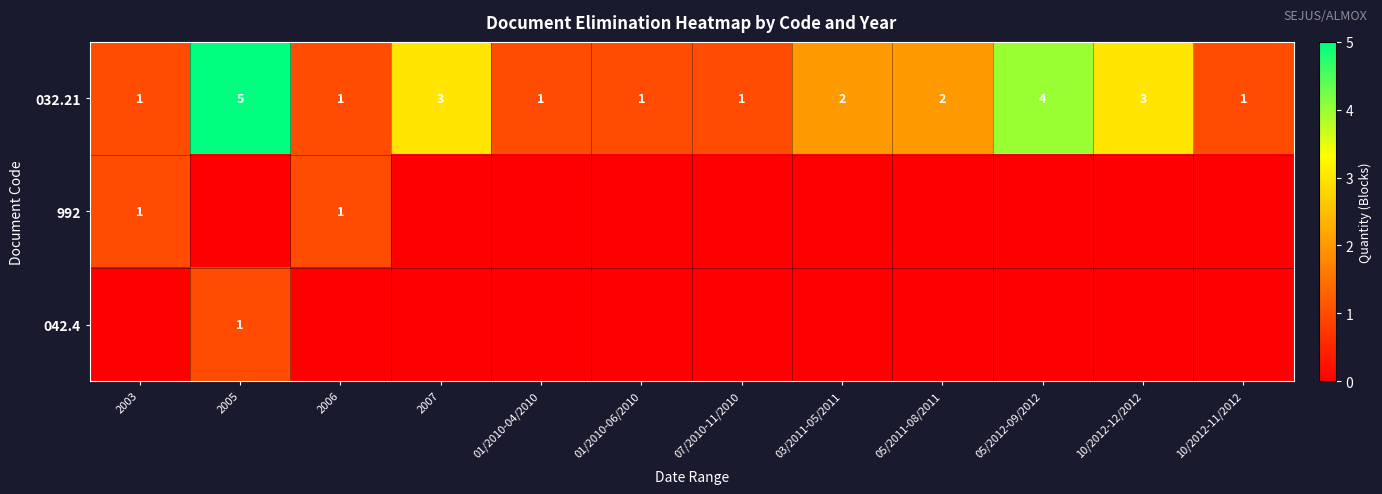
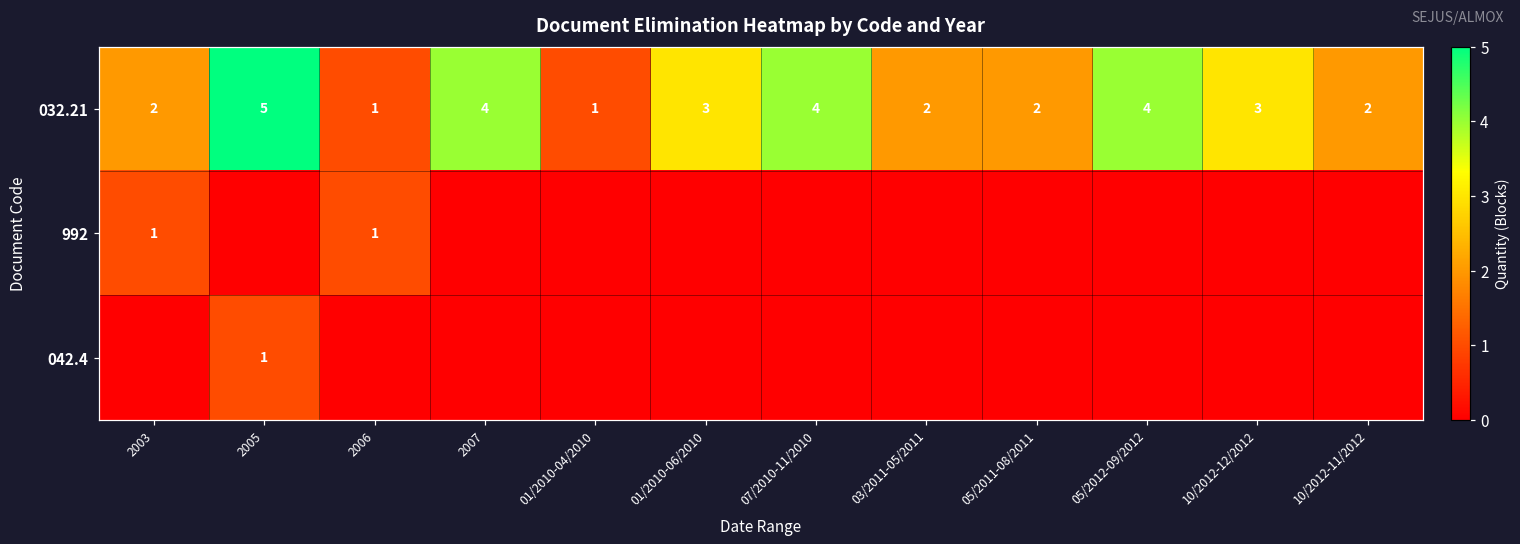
032.21, 2003: 1 -> 2
032.21, 2007: 3 -> 4
032.21, 01/2010-06/2010: 1 -> 3
032.21, 07/2010-11/2010: 1 -> 4
032.21, 10/2012-11/2012: 1 -> 2
